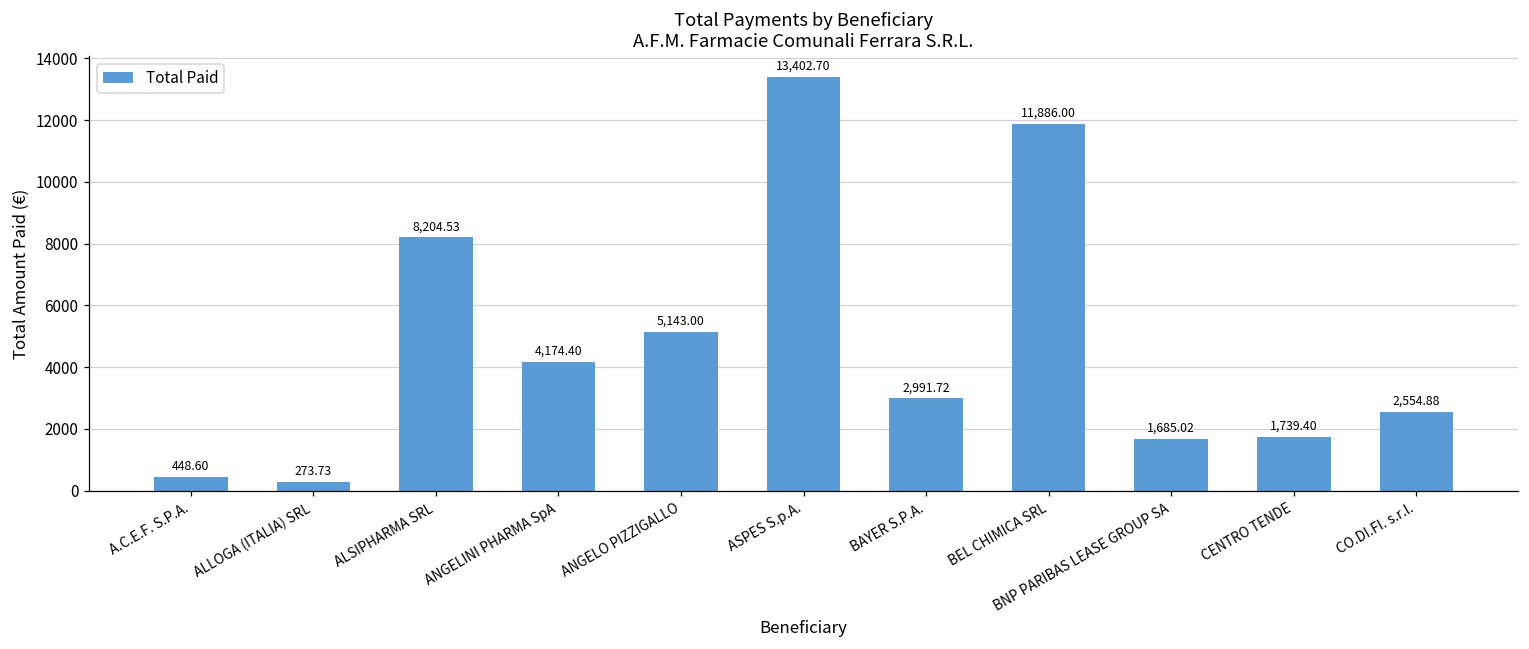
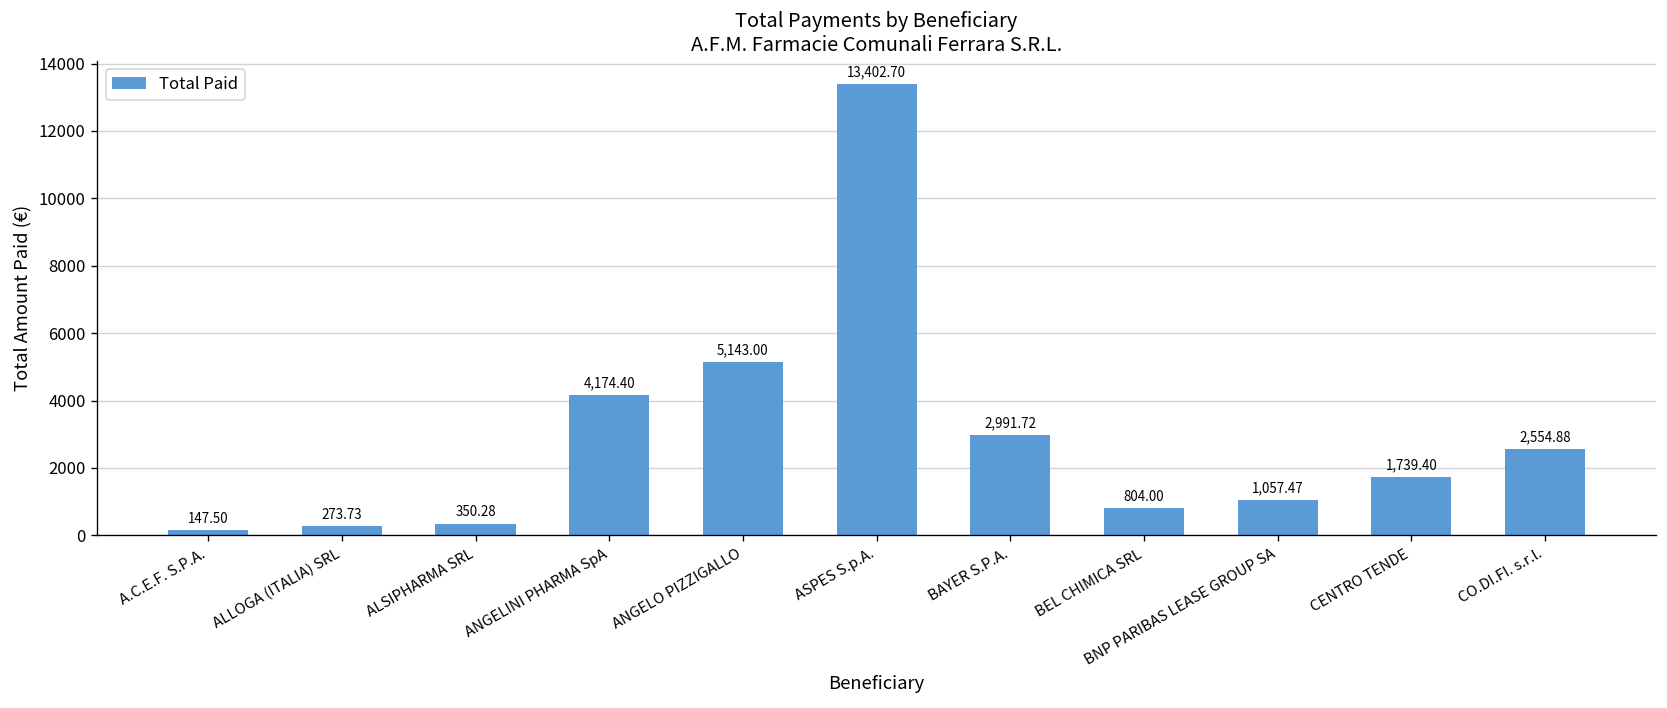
A.C.E.F. S.P.A.: 448.60 -> 147.50
ALSIPHARMA SRL: 8,204.53 -> 350.28
BEL CHIMICA SRL: 11,886.00 -> 804.00
BNP PARIBAS LEASE GROUP SA: 1,685.02 -> 1,057.47
